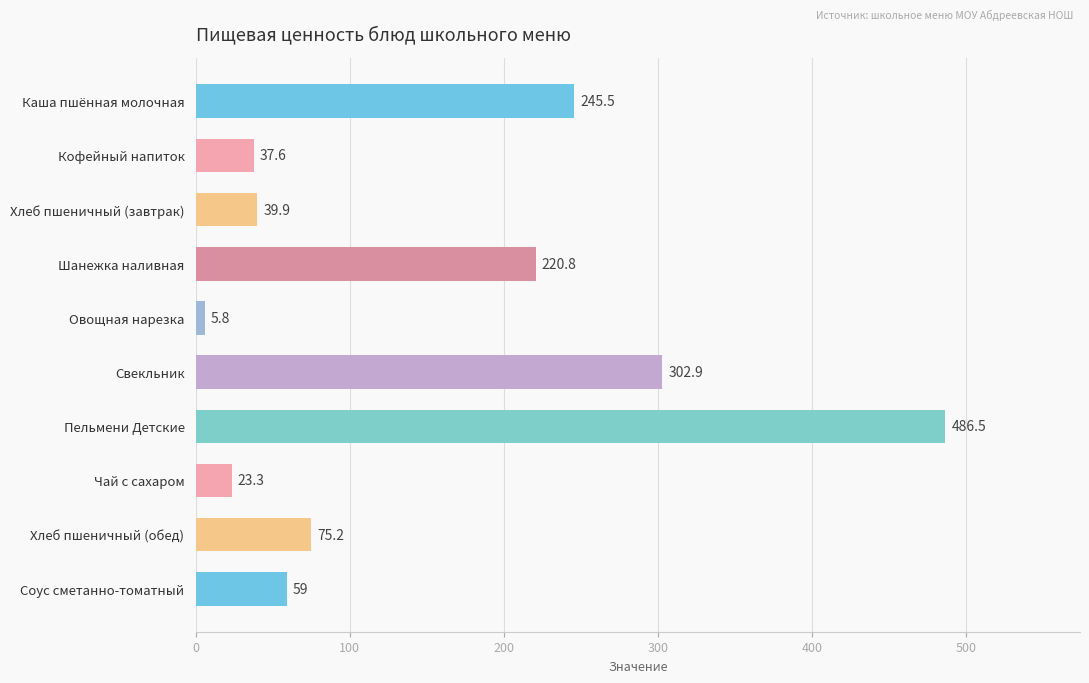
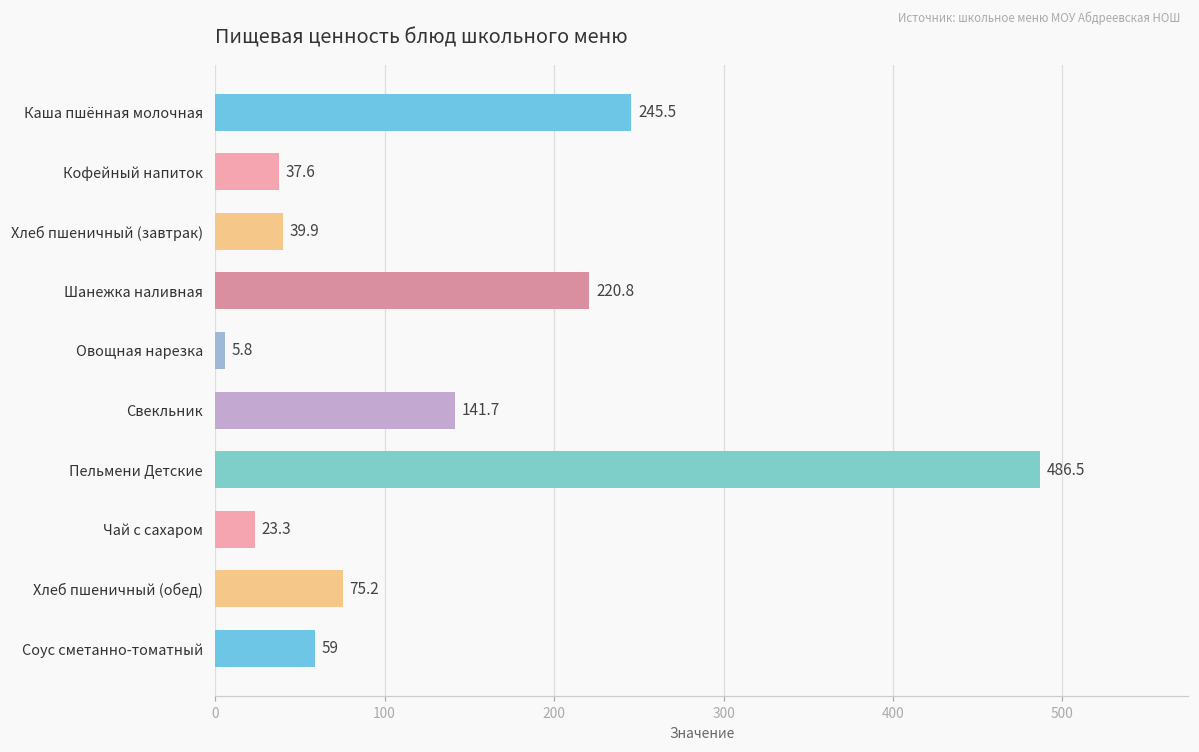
Свекльник: 302.9 -> 141.7
